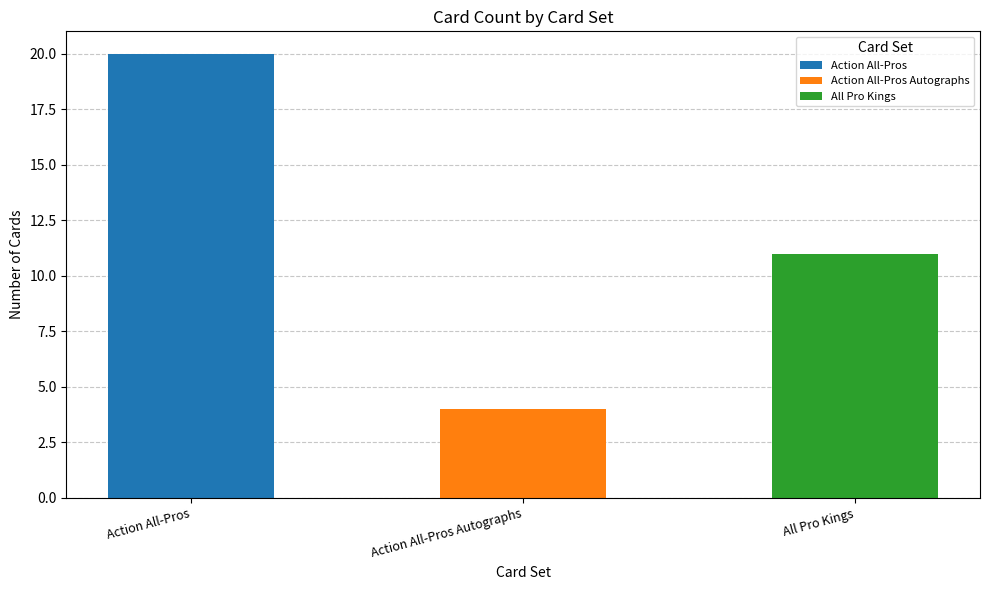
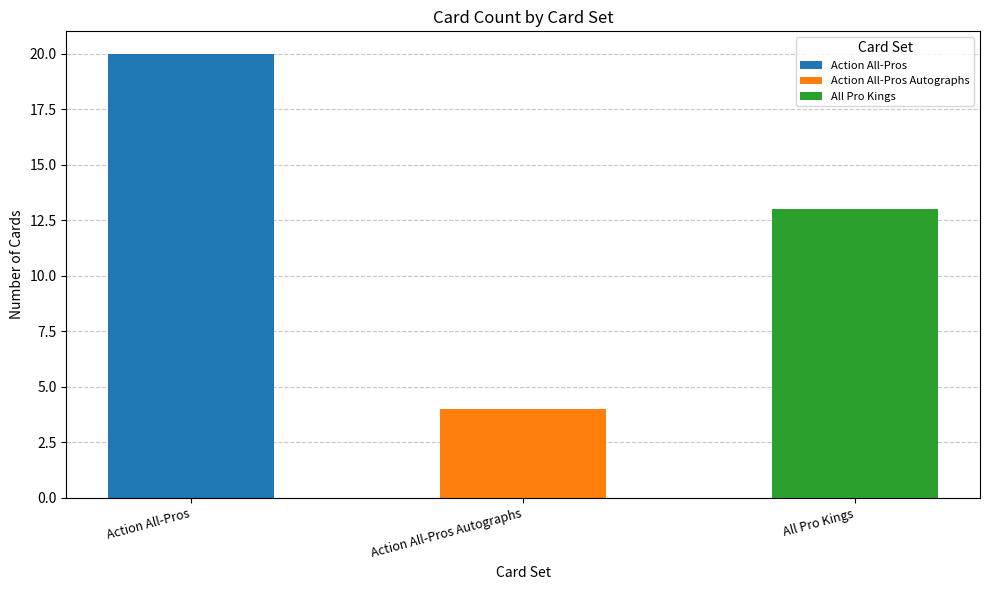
All Pro Kings: 11 -> 13
